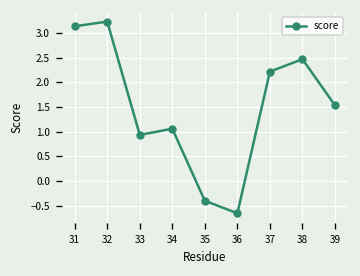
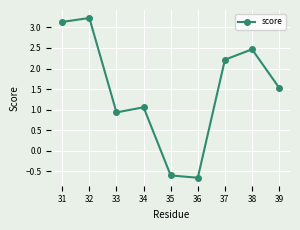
35: -0.4 -> -0.6
